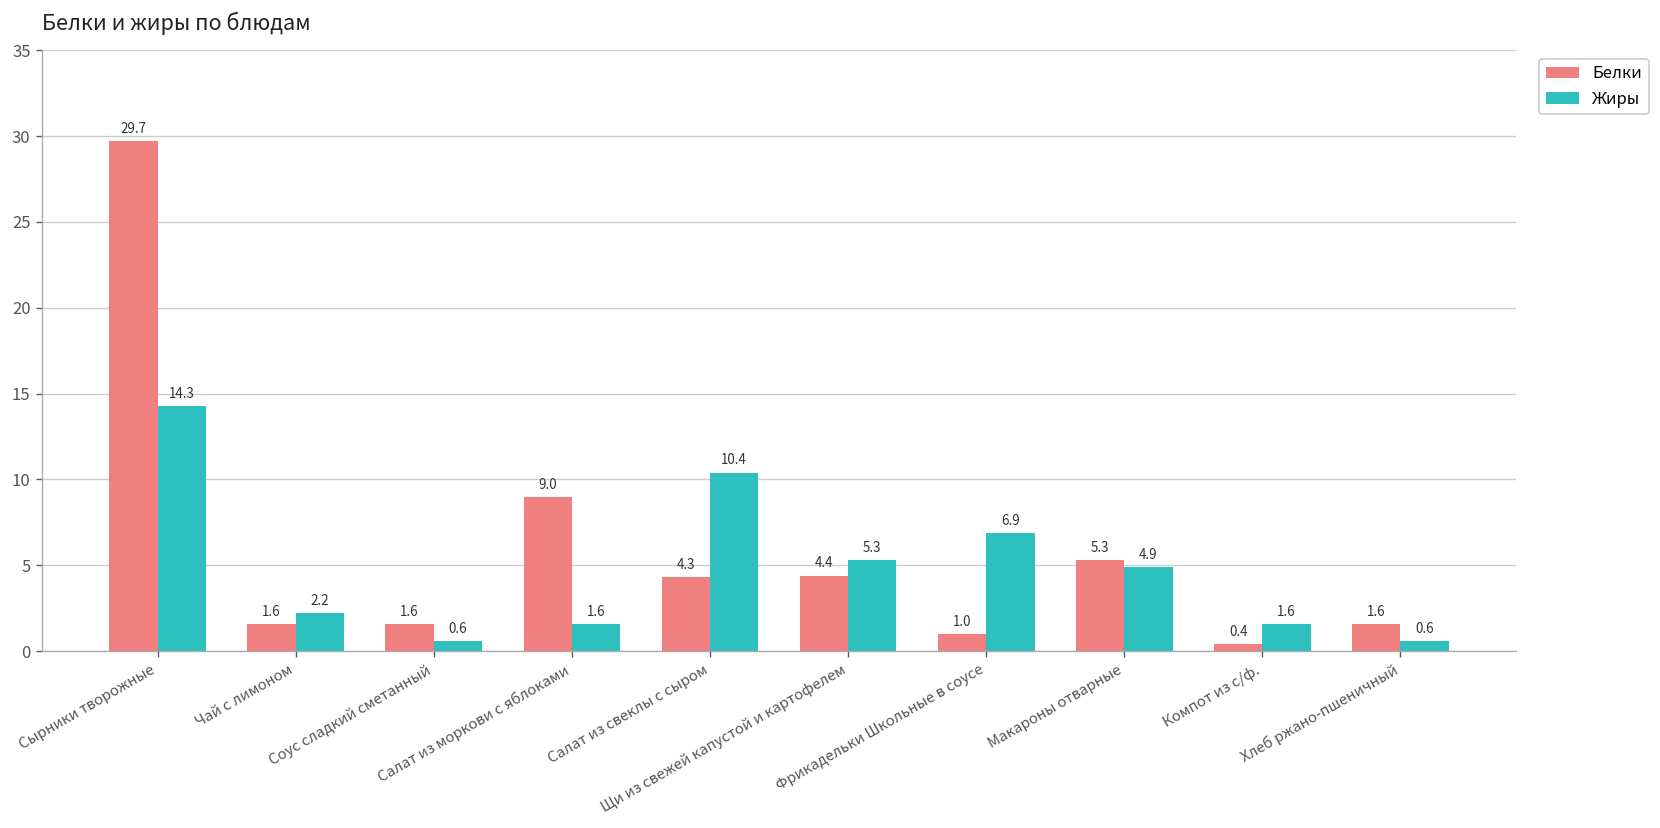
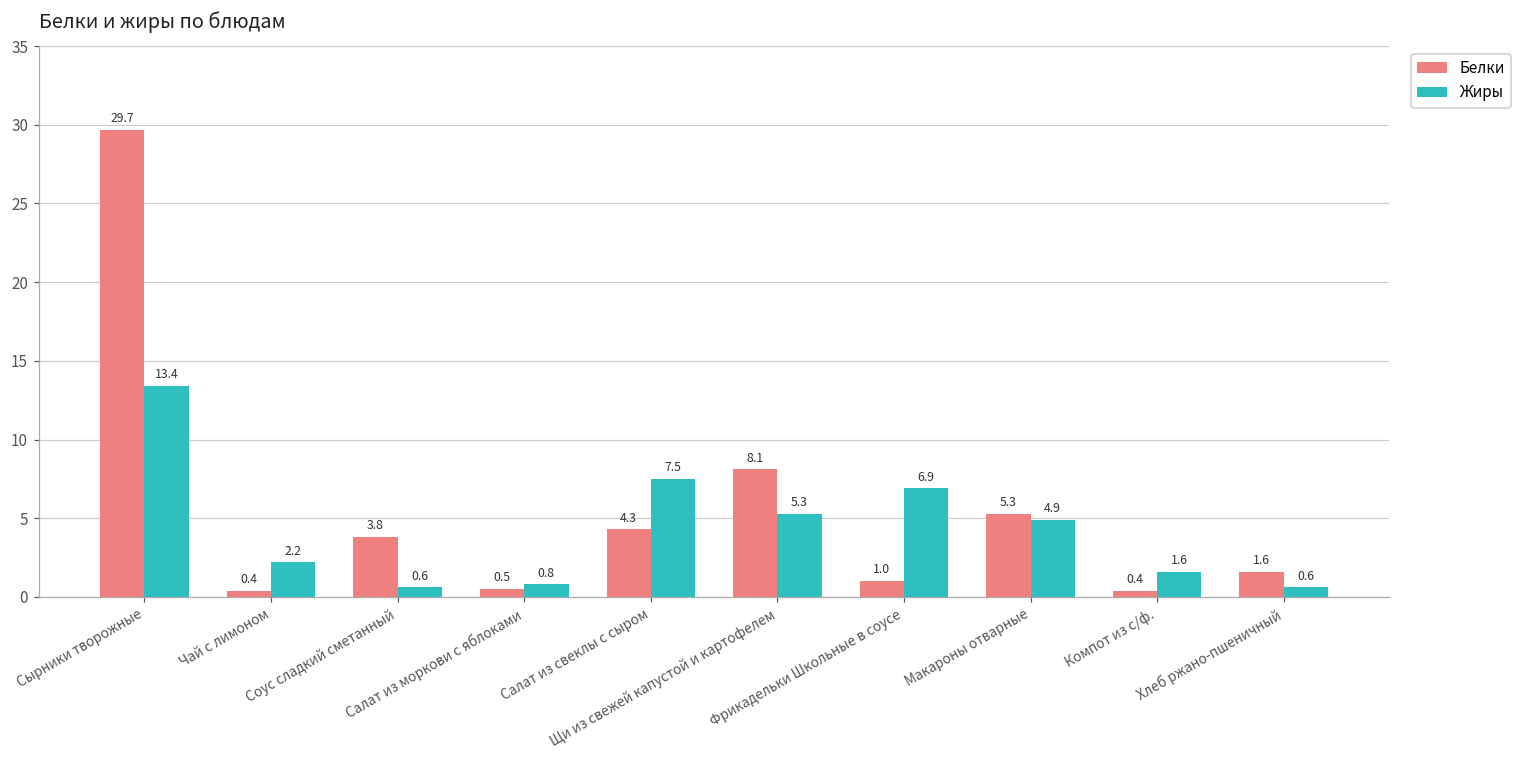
Жиры, Сырники творожные: 14.3 -> 13.4
Белки, Чай с лимоном: 1.6 -> 0.4
Белки, Соус сладкий сметанный: 1.6 -> 3.8
Белки, Салат из моркови с яблоками: 9.0 -> 0.5
Жиры, Салат из моркови с яблоками: 1.6 -> 0.8
Жиры, Салат из свеклы с сыром: 10.4 -> 7.5
Белки, Щи из свежей капустой и картофелем: 4.4 -> 8.1
